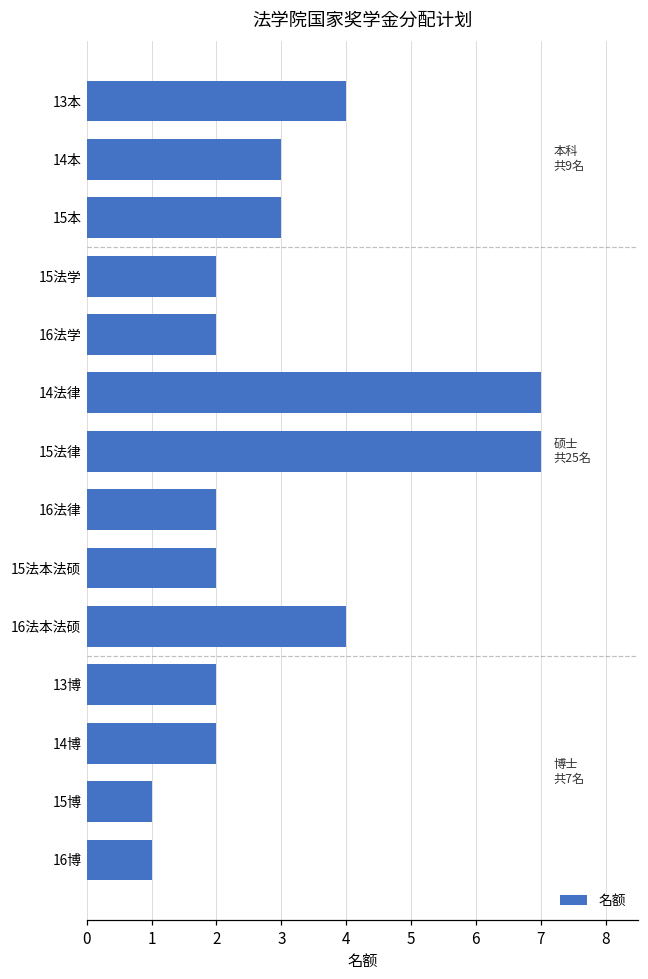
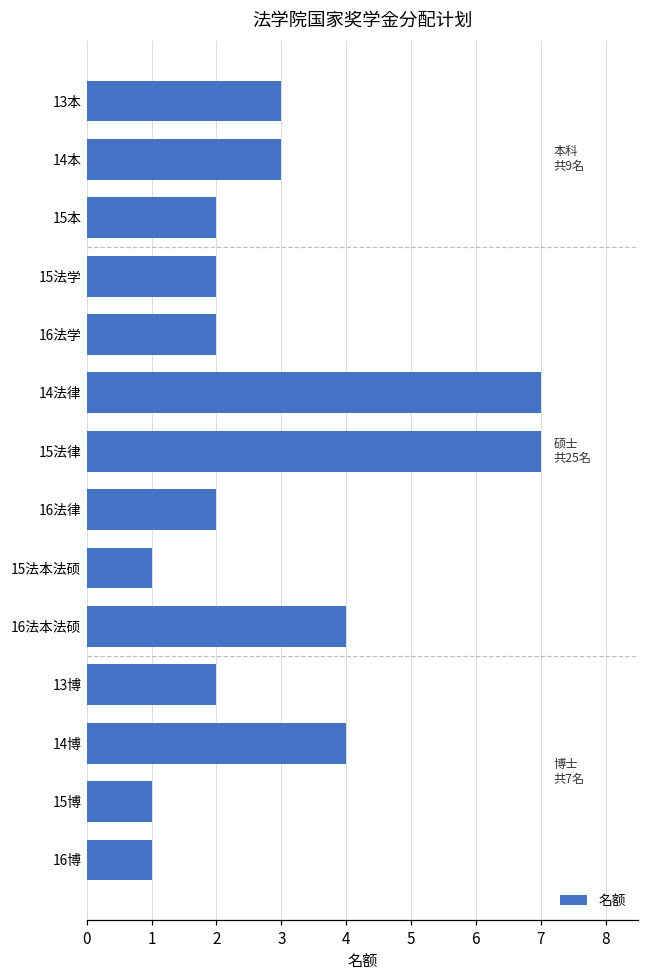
13本: 4 -> 3
15本: 3 -> 2
15法本法硕: 2 -> 1
14博: 2 -> 4
